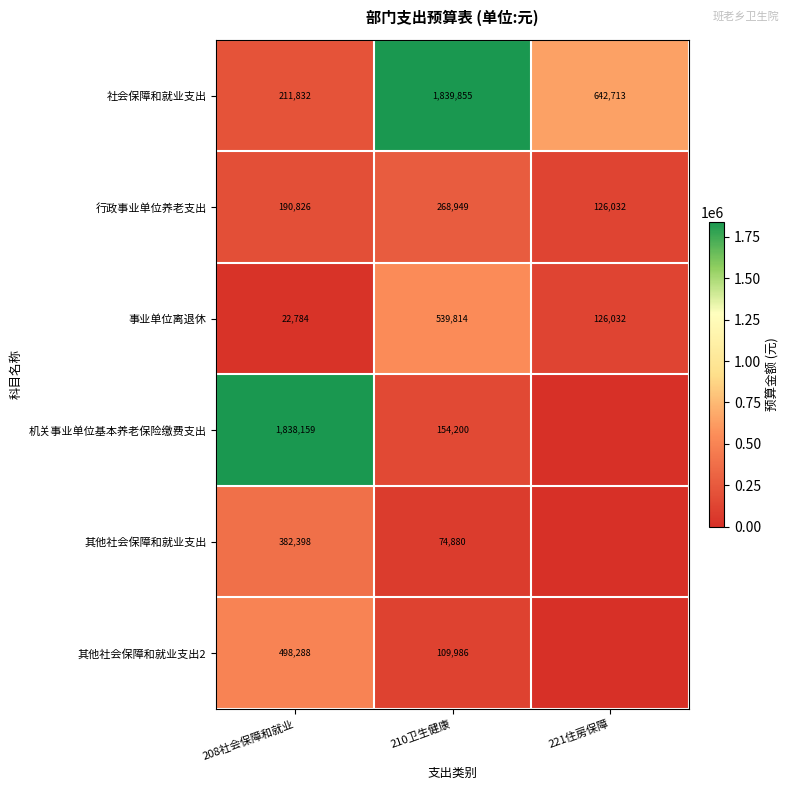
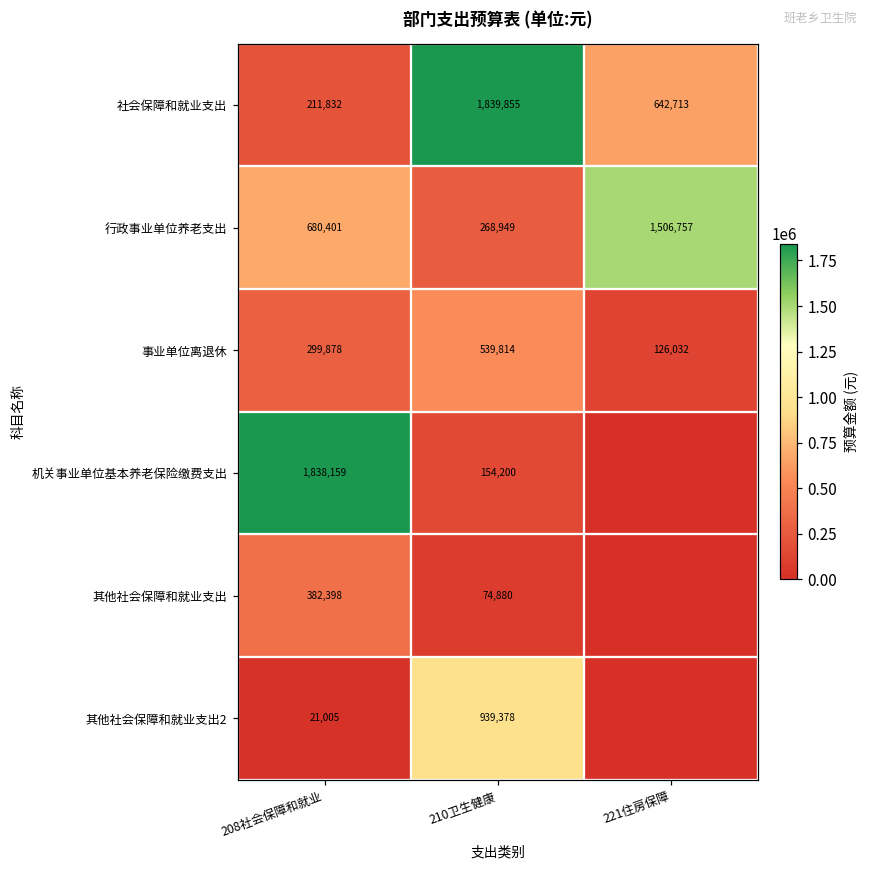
行政事业单位养老支出, 208社会保障和就业: 190,826 -> 680,401
行政事业单位养老支出, 221住房保障: 126,032 -> 1,506,757
事业单位离退休, 208社会保障和就业: 22,784 -> 299,878
其他社会保障和就业支出2, 208社会保障和就业: 498,288 -> 21,005
其他社会保障和就业支出2, 210卫生健康: 109,986 -> 939,378
